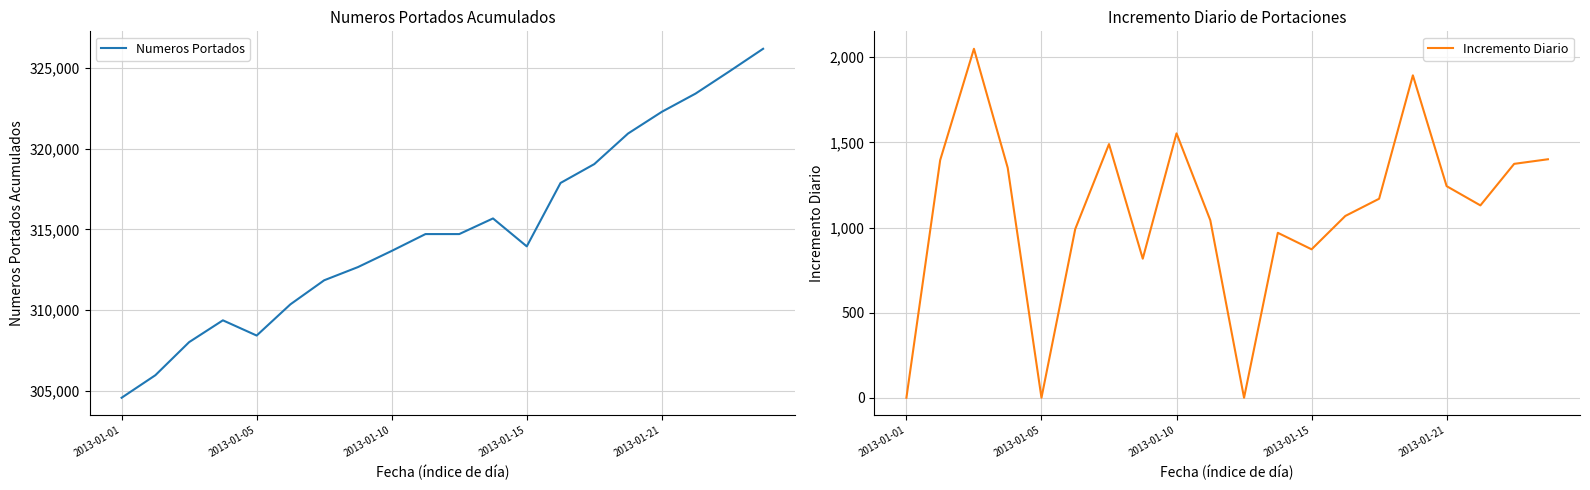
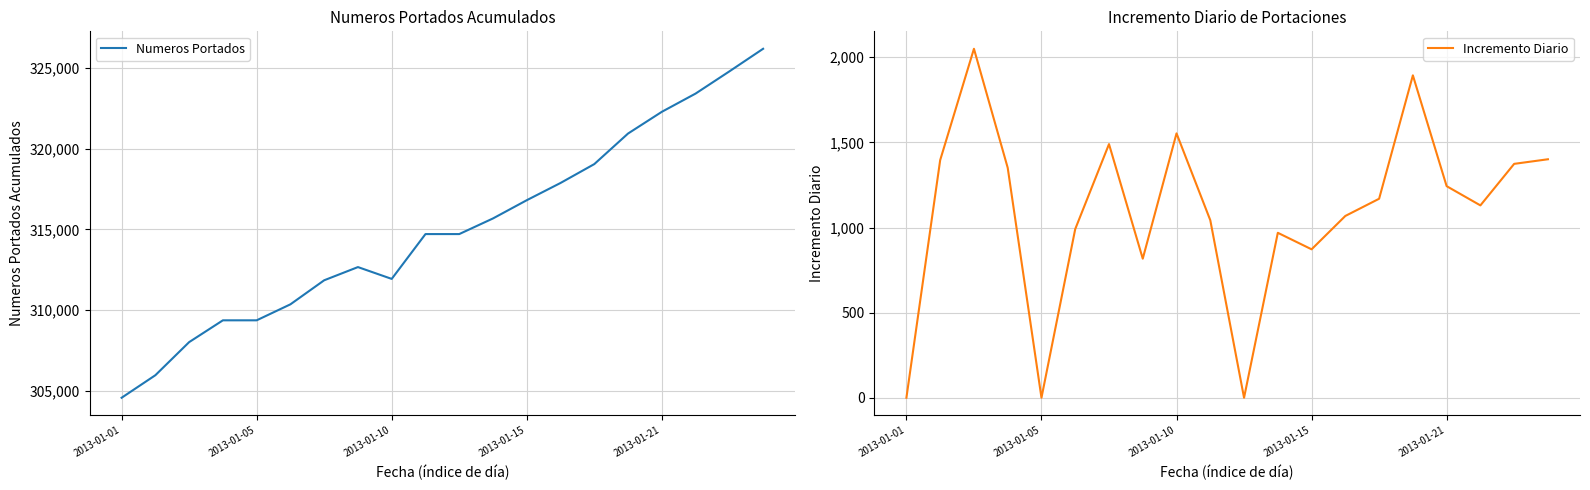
Numeros Portados Acumulados, 2013-01-05: 308,400 -> 309,400
Numeros Portados Acumulados, 2013-01-10: 313,700 -> 311,900
Numeros Portados Acumulados, 2013-01-15: 314,000 -> 316,800
